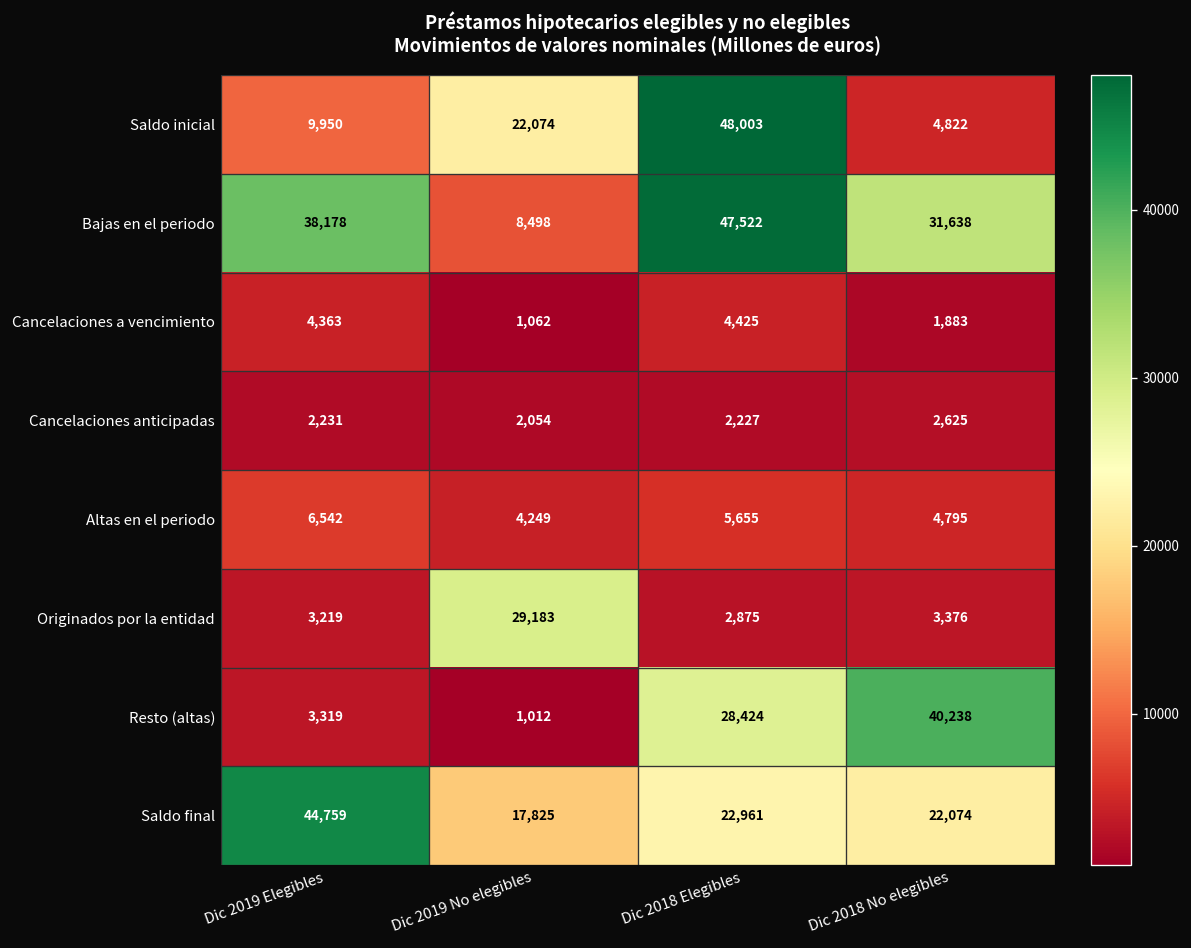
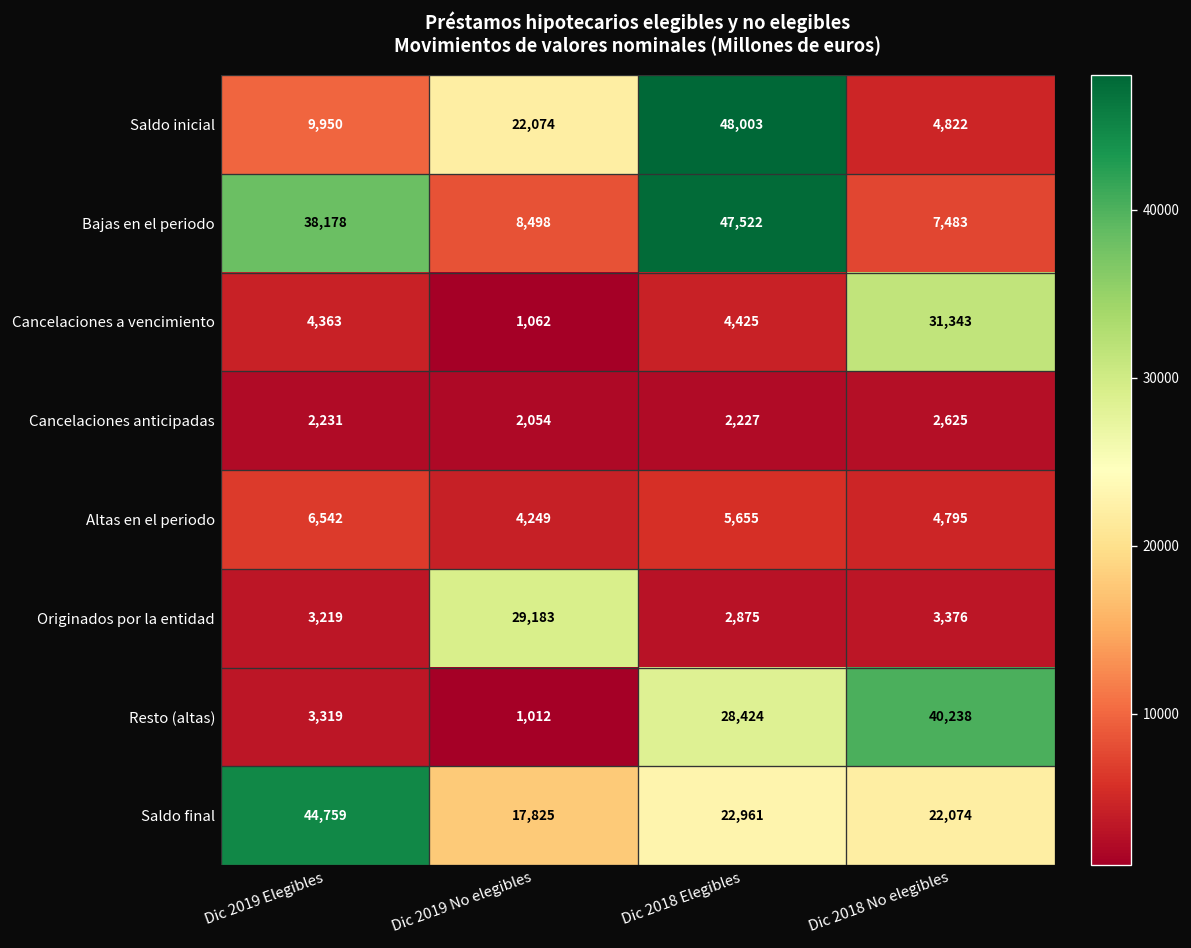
Bajas en el periodo, Dic 2018 No elegibles: 31,638 -> 7,483
Cancelaciones a vencimiento, Dic 2018 No elegibles: 1,883 -> 31,343
